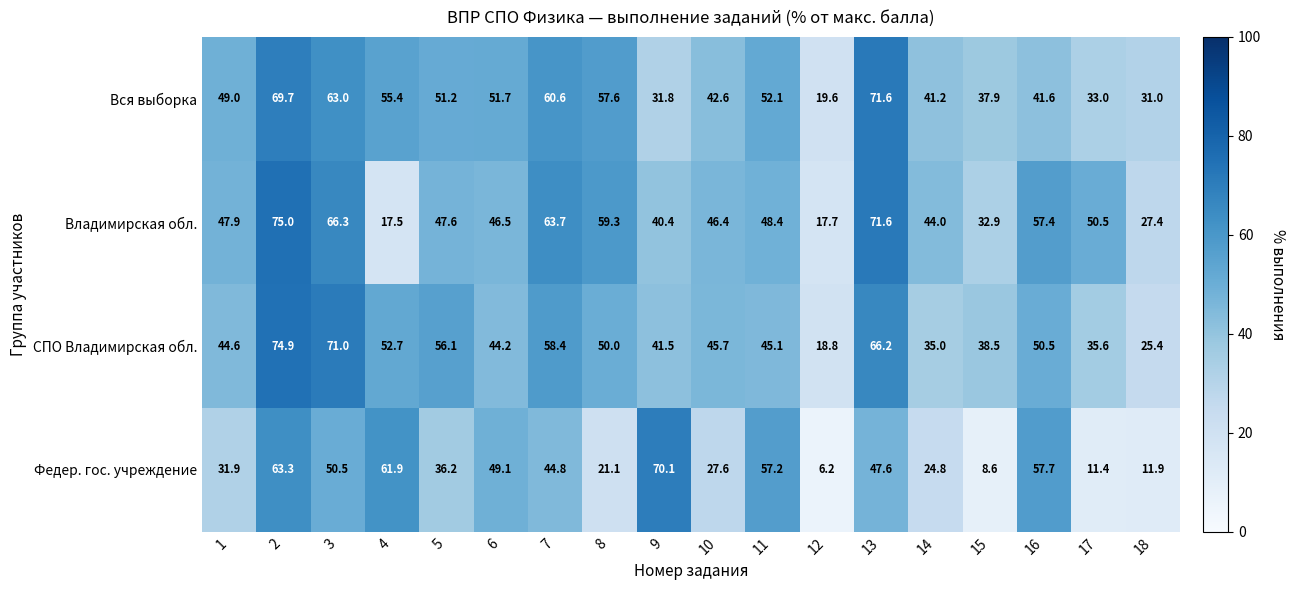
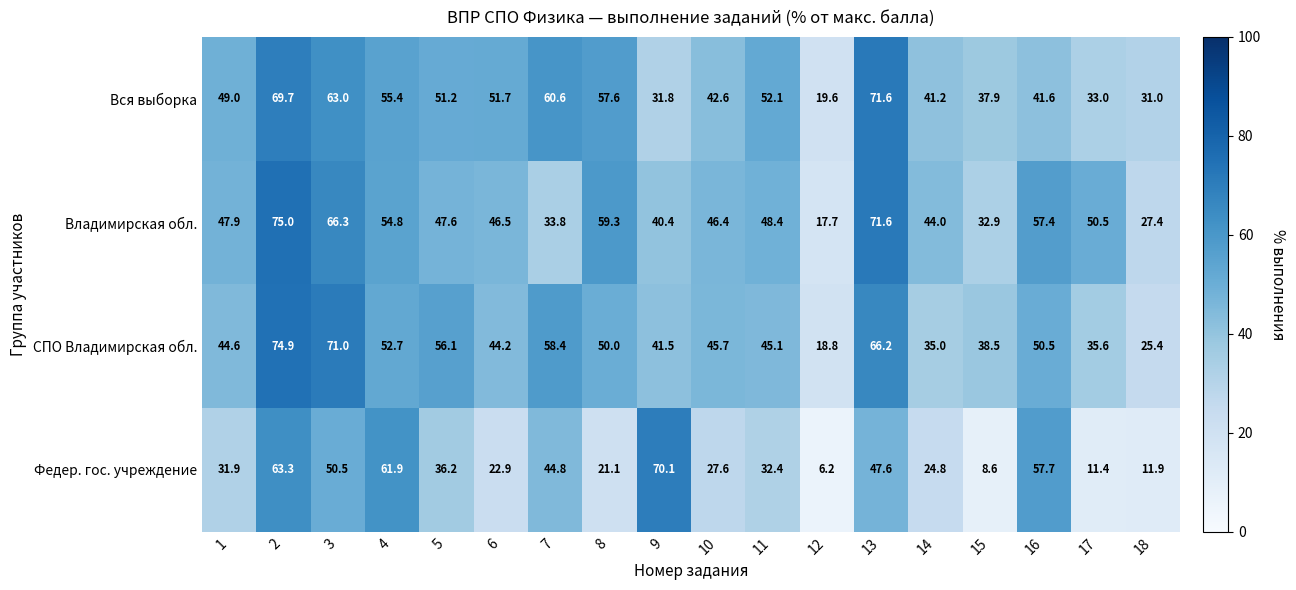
Владимирская обл., 4: 17.5 -> 54.8
Владимирская обл., 7: 63.7 -> 33.8
Федер. гос. учреждение, 6: 49.1 -> 22.9
Федер. гос. учреждение, 11: 57.2 -> 32.4
